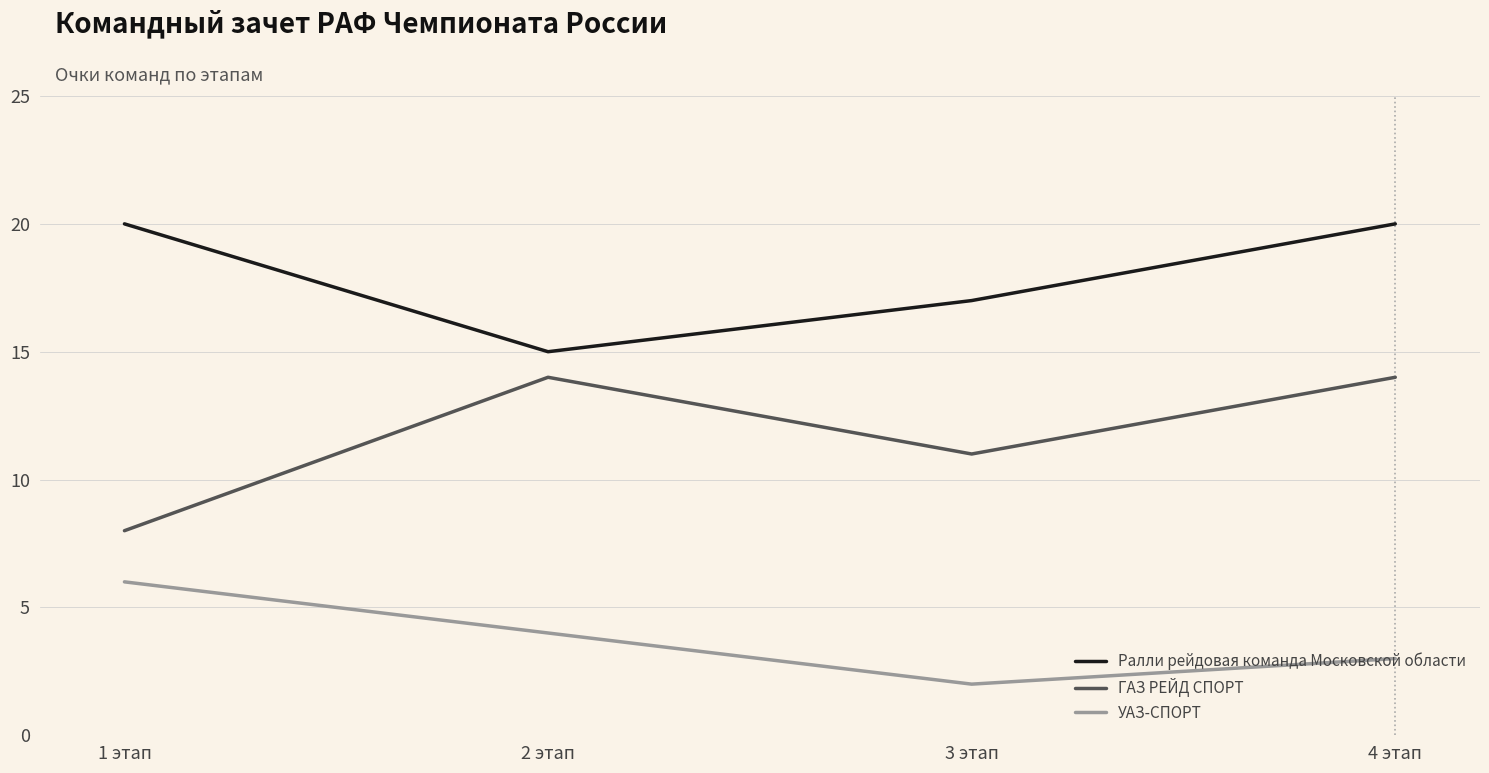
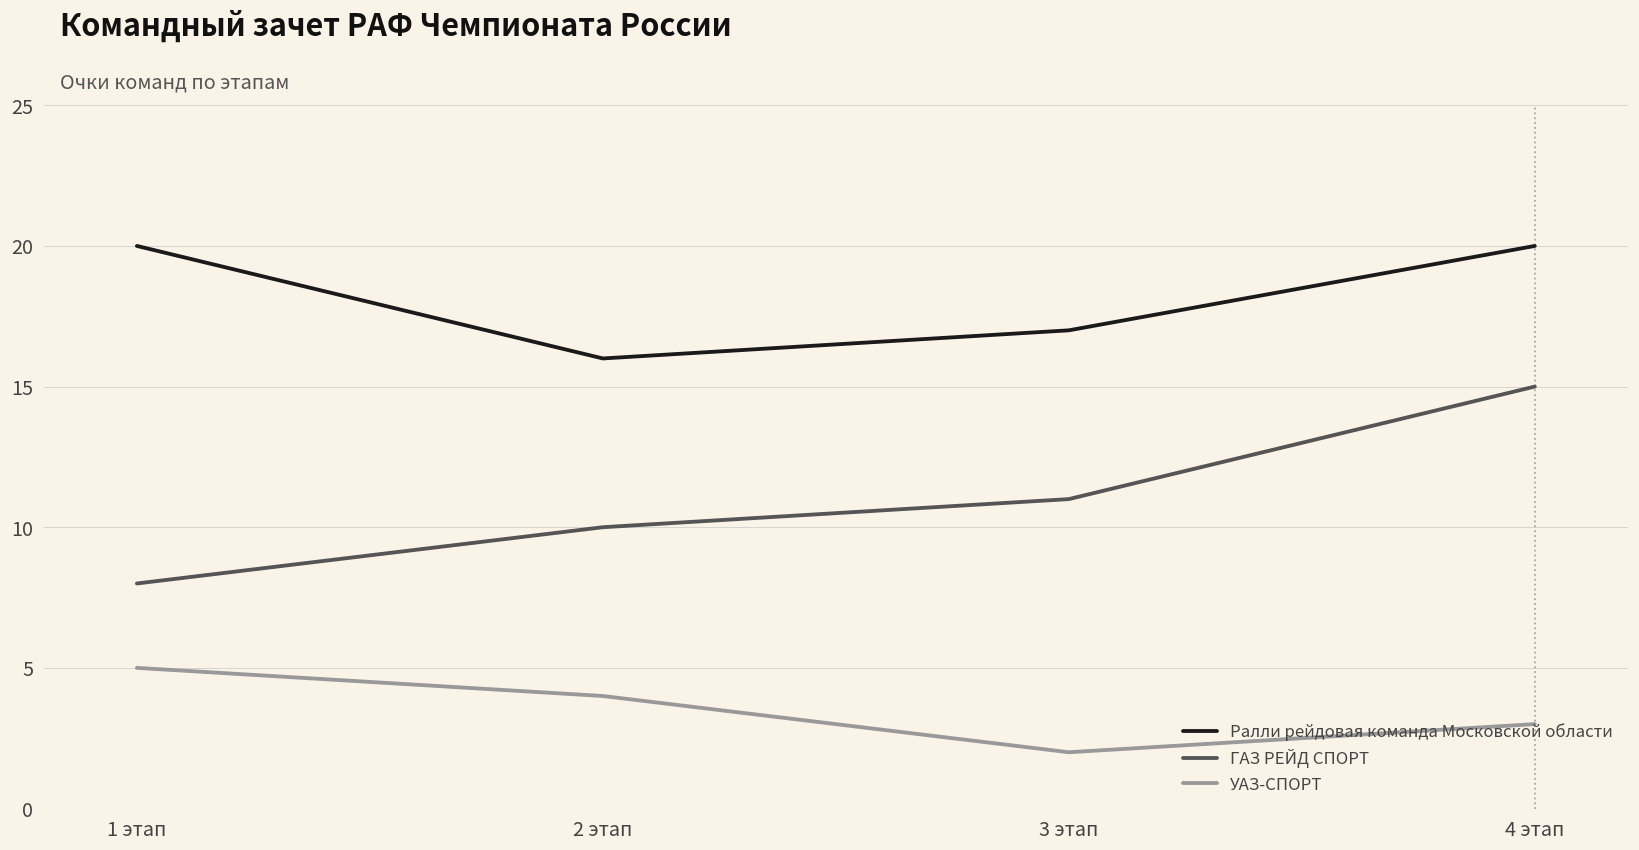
УАЗ-СПОРТ, 1 этап: 6 -> 5
Ралли рейдовая команда Московской области, 2 этап: 15 -> 16
ГАЗ РЕЙД СПОРТ, 2 этап: 14 -> 10
ГАЗ РЕЙД СПОРТ, 4 этап: 14 -> 15
